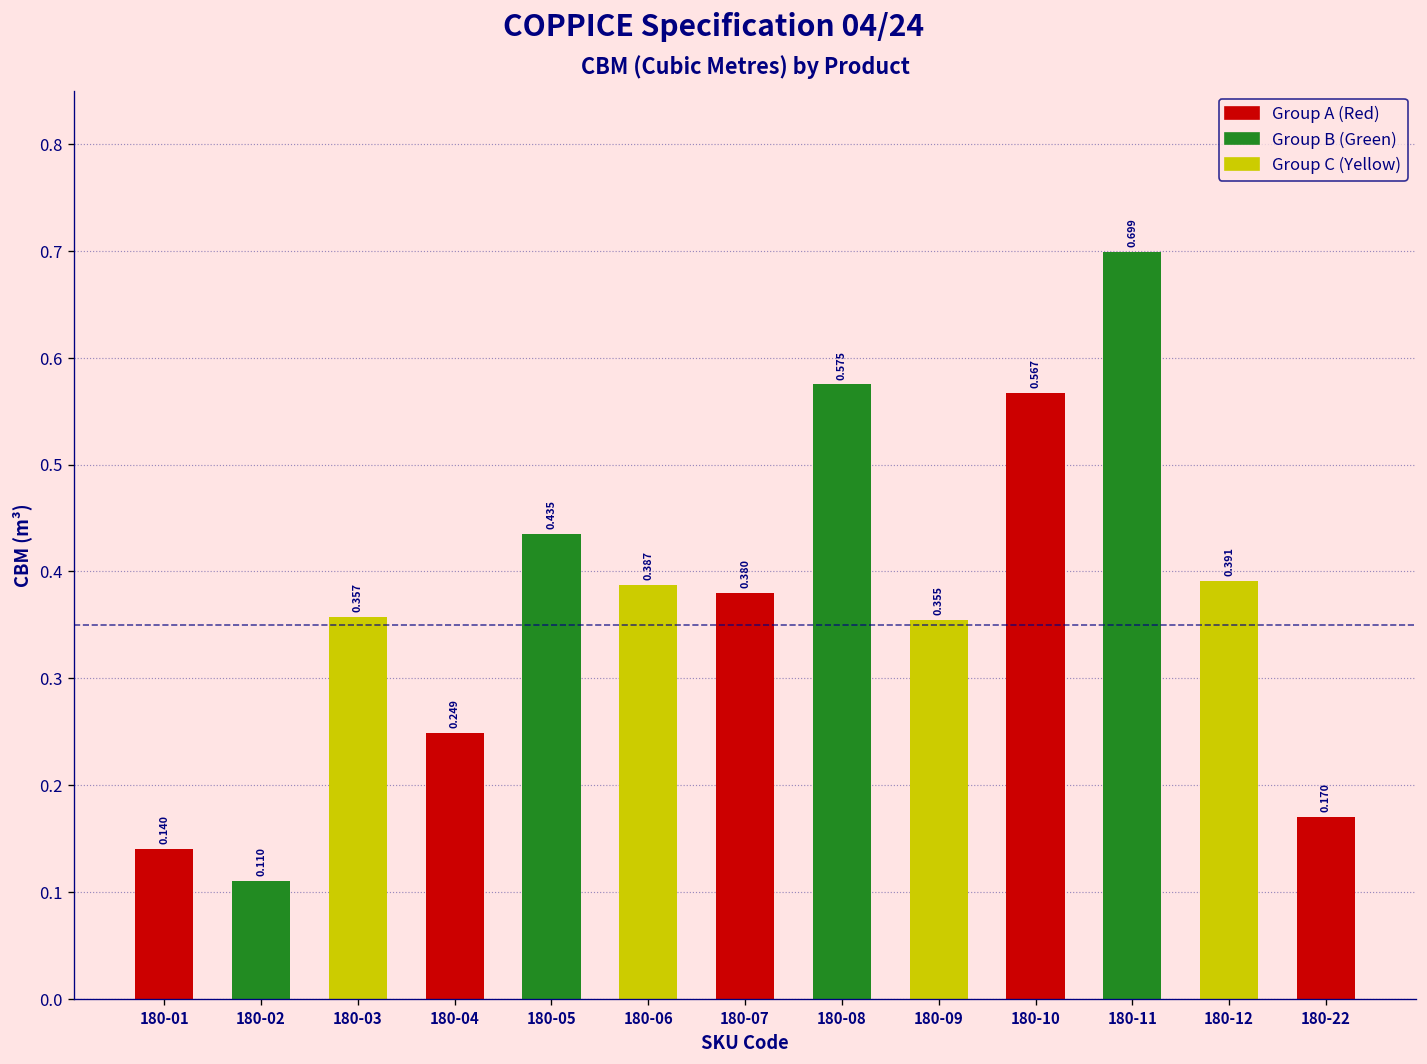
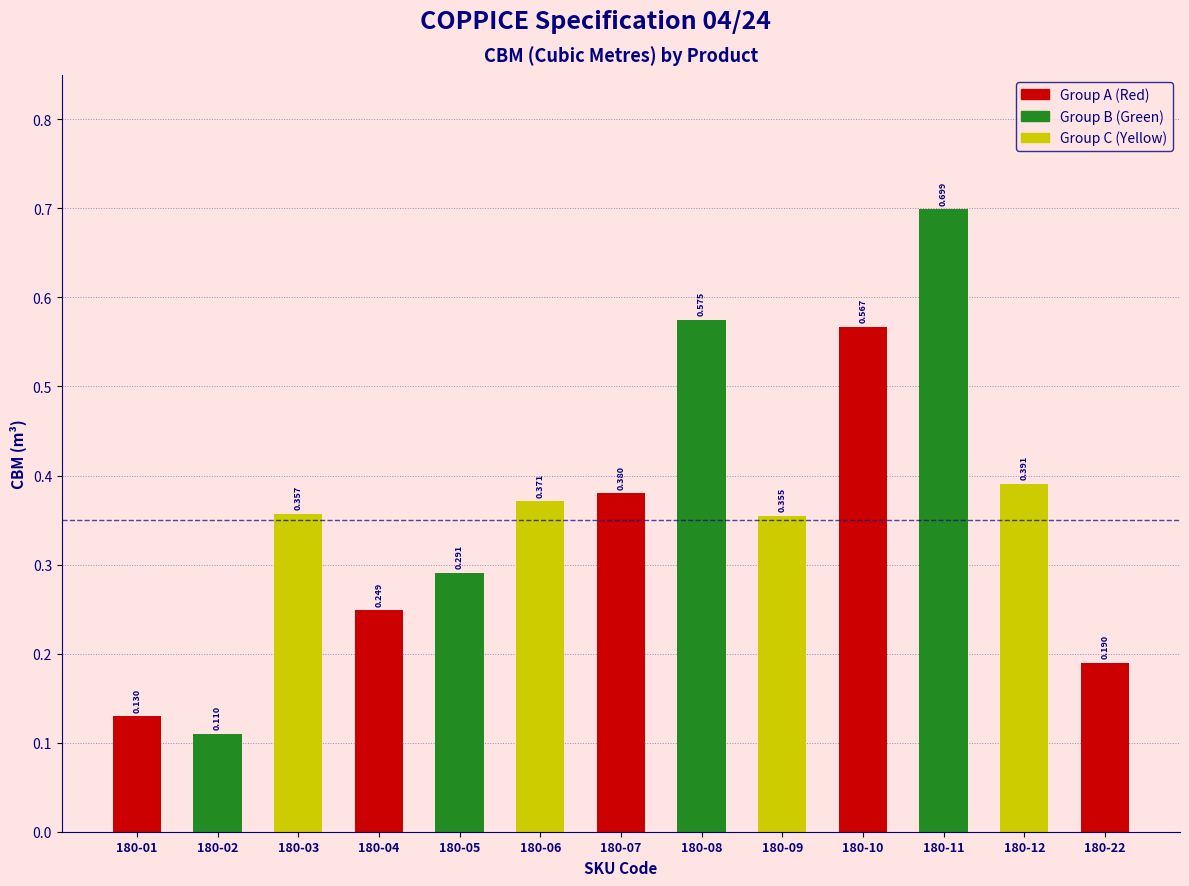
Group A (Red), 180-01: 0.140 -> 0.130
Group B (Green), 180-05: 0.435 -> 0.291
Group C (Yellow), 180-06: 0.387 -> 0.371
Group A (Red), 180-22: 0.170 -> 0.190
